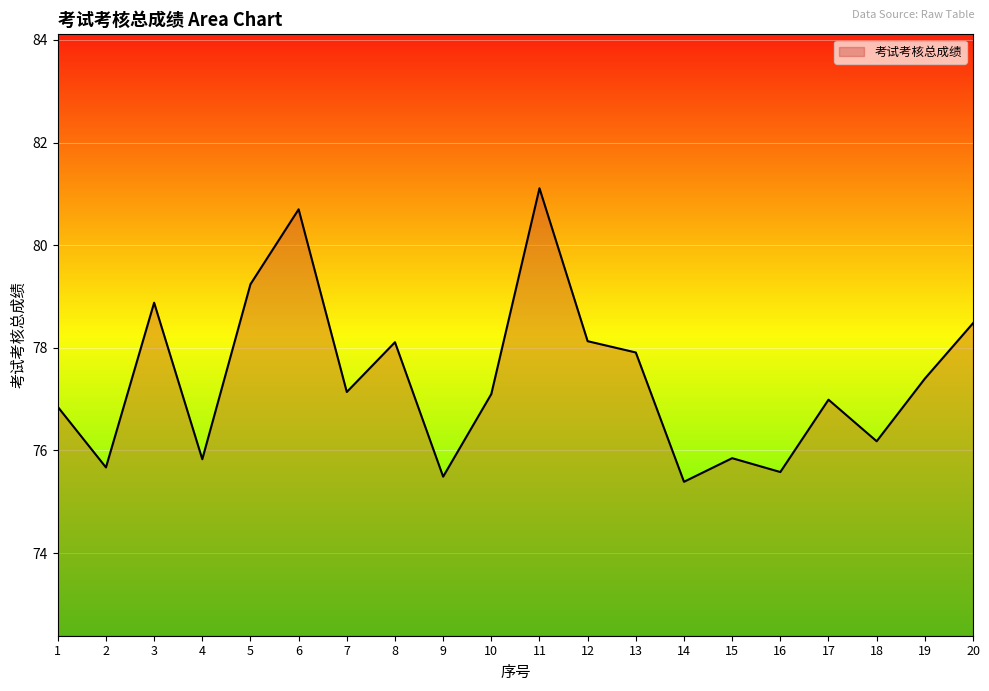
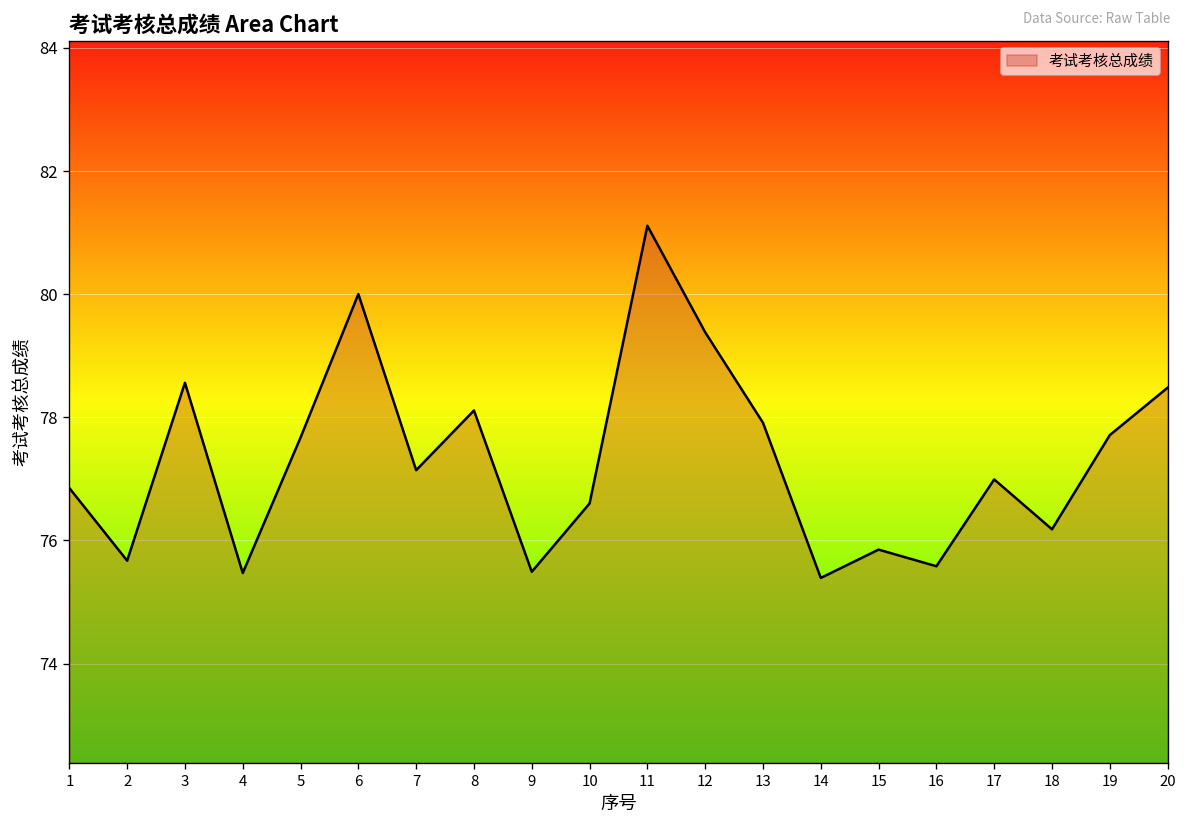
3: 78.9 -> 78.6
4: 75.8 -> 75.5
5: 79.2 -> 77.7
6: 80.7 -> 80.0
10: 77.1 -> 76.6
12: 78.1 -> 79.4
19: 77.4 -> 77.7
